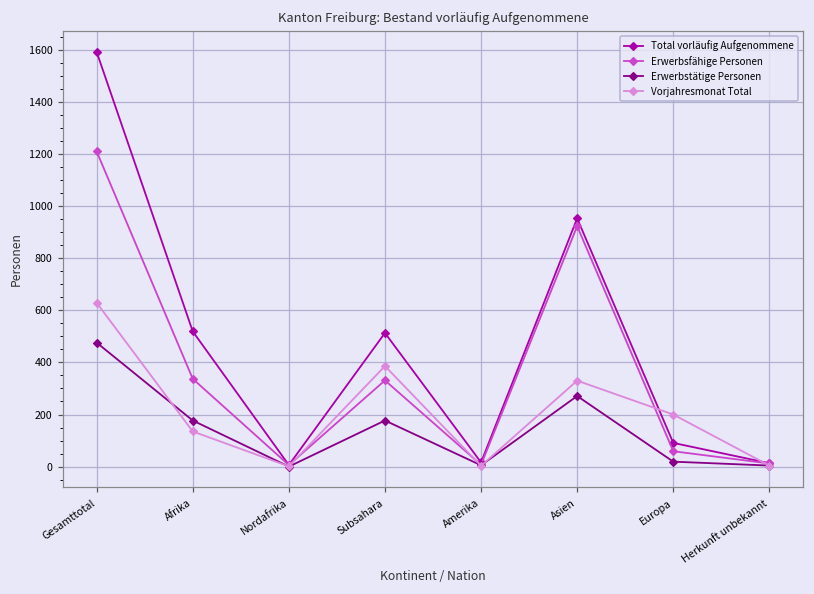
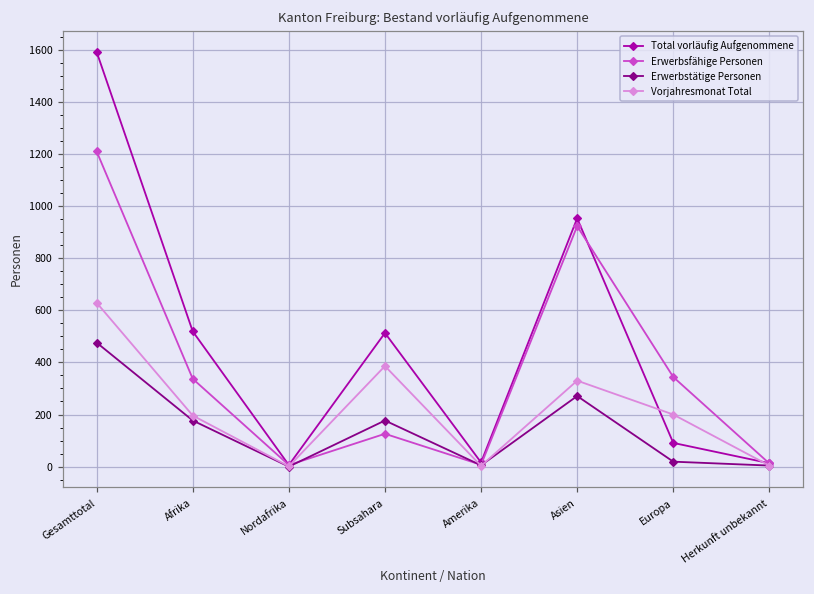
Vorjahresmonat Total, Afrika: 140 -> 200
Erwerbsfähige Personen, Subsahara: 330 -> 130
Erwerbsfähige Personen, Europa: 60 -> 340
